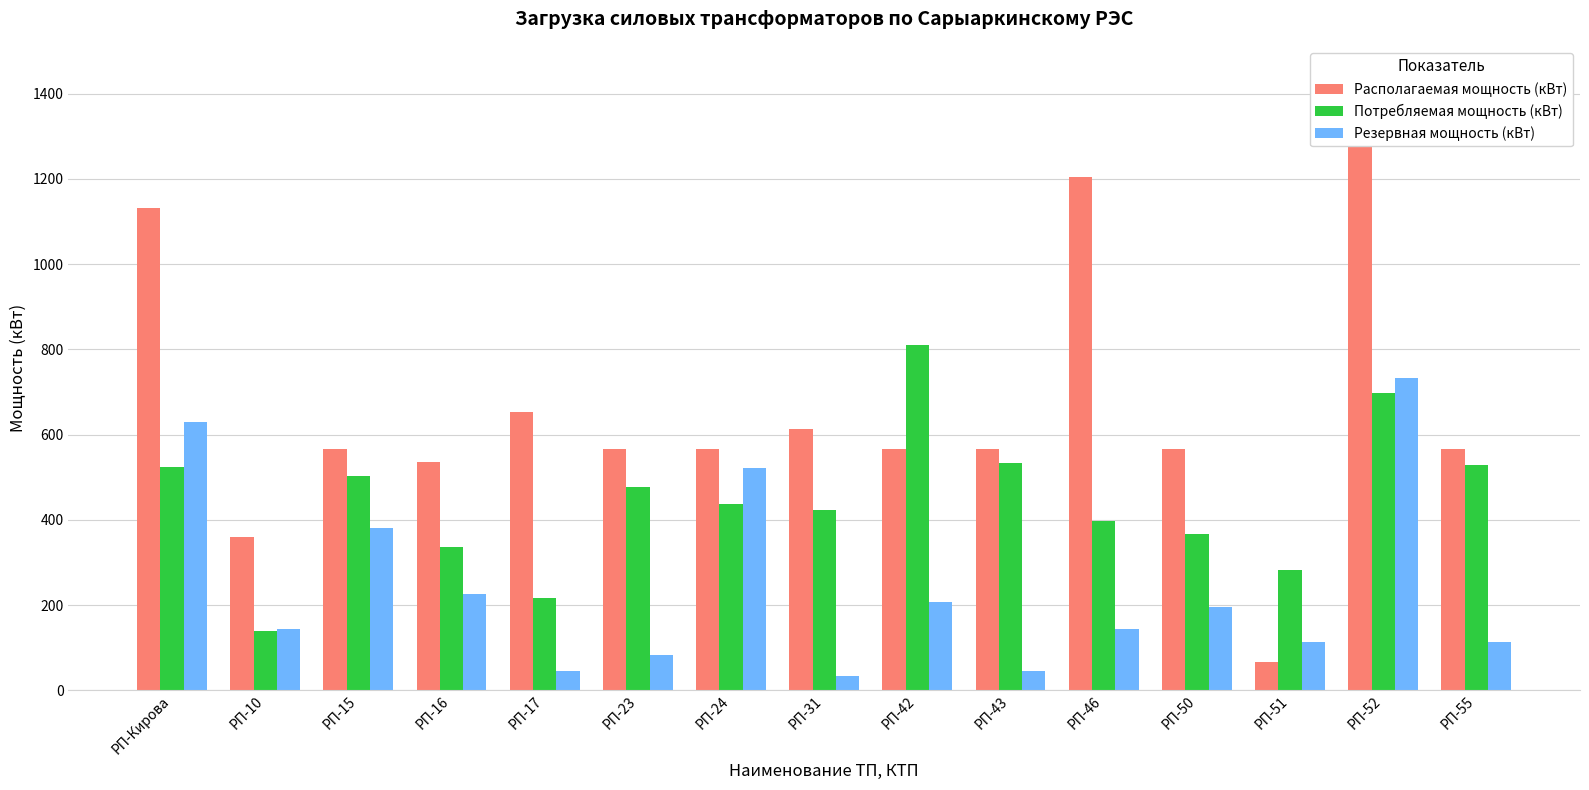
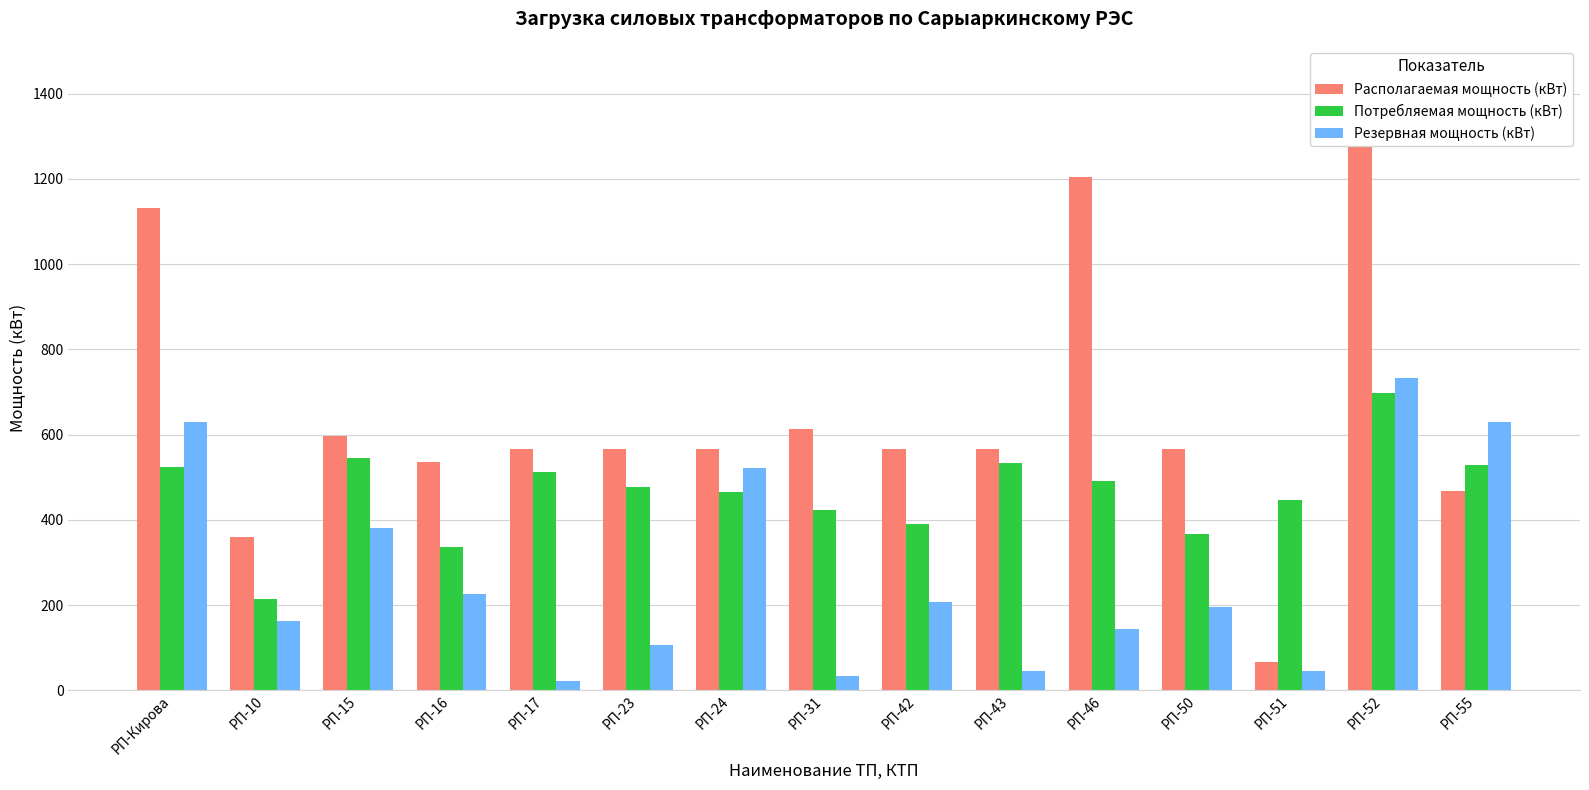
Потребляемая мощность (кВт), РП-10: 140 -> 210
Резервная мощность (кВт), РП-10: 140 -> 160
Располагаемая мощность (кВт), РП-15: 570 -> 600
Потребляемая мощность (кВт), РП-15: 500 -> 550
Располагаемая мощность (кВт), РП-17: 650 -> 570
Потребляемая мощность (кВт), РП-17: 220 -> 510
Резервная мощность (кВт), РП-17: 50 -> 20
Резервная мощность (кВт), РП-23: 80 -> 110
Потребляемая мощность (кВт), РП-24: 440 -> 470
Потребляемая мощность (кВт), РП-42: 810 -> 390
Потребляемая мощность (кВт), РП-46: 400 -> 490
Потребляемая мощность (кВт), РП-51: 280 -> 450
Резервная мощность (кВт), РП-51: 110 -> 50
Располагаемая мощность (кВт), РП-55: 570 -> 470
Резервная мощность (кВт), РП-55: 110 -> 630
